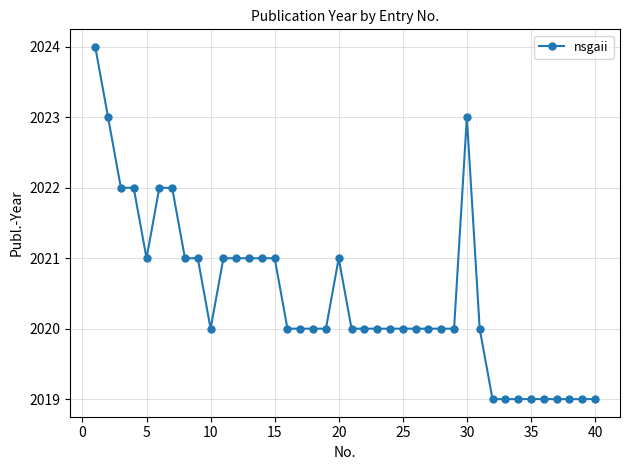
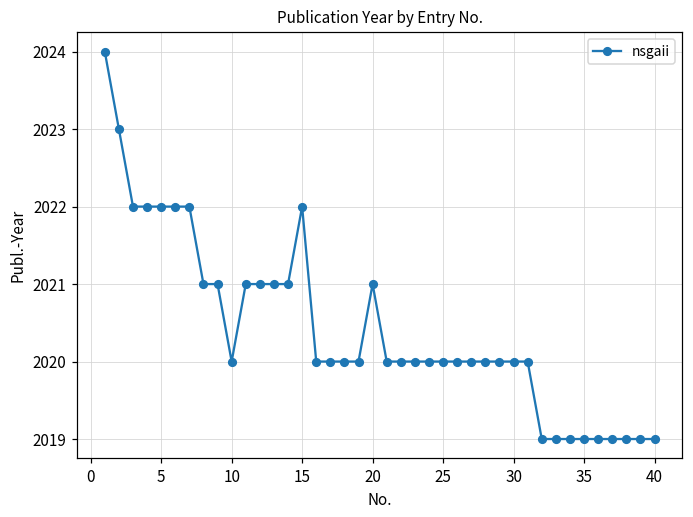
5: 2021 -> 2022
15: 2021 -> 2022
30: 2023 -> 2020
